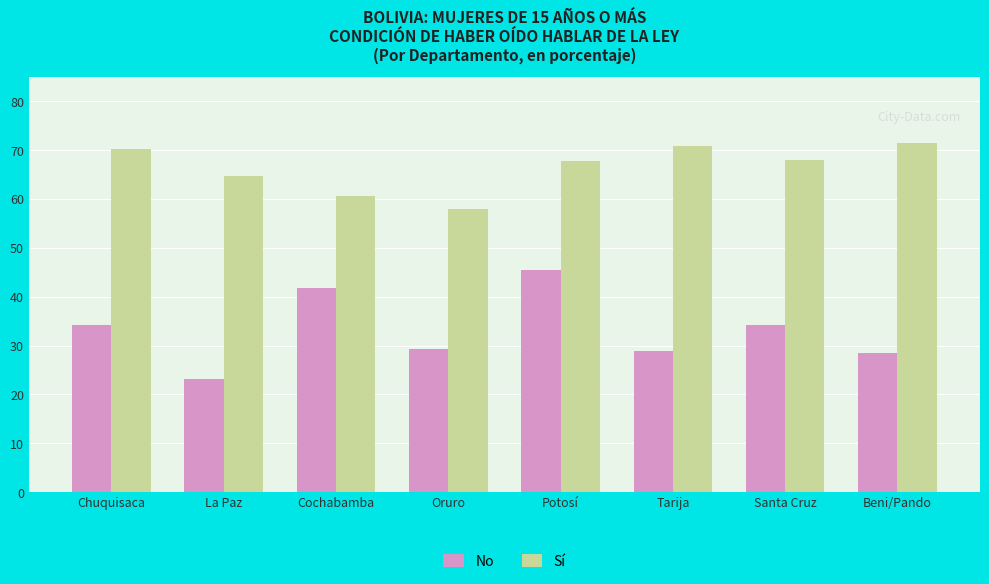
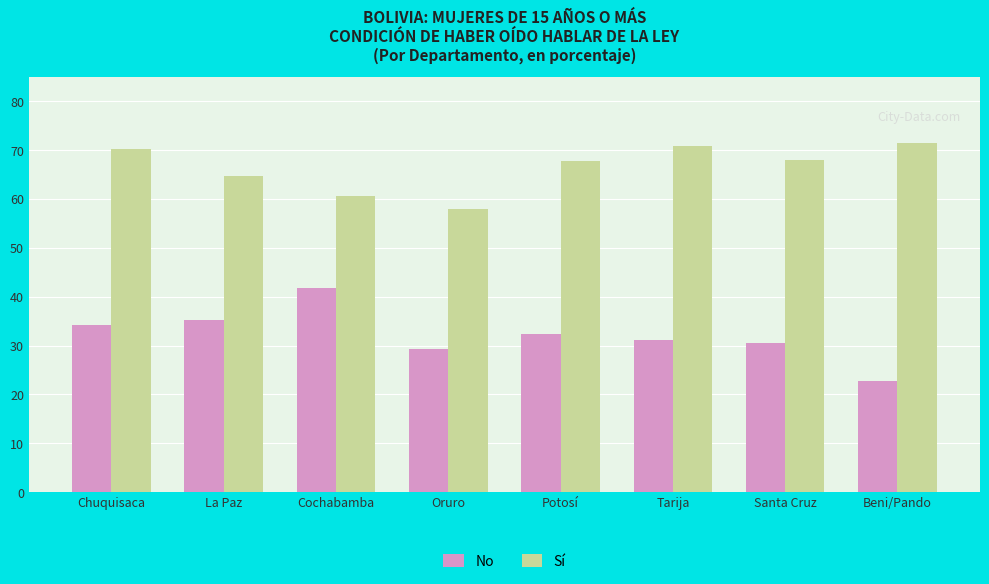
No, La Paz: 23 -> 35
No, Potosí: 46 -> 32
No, Tarija: 29 -> 31
No, Santa Cruz: 34 -> 31
No, Beni/Pando: 29 -> 23
